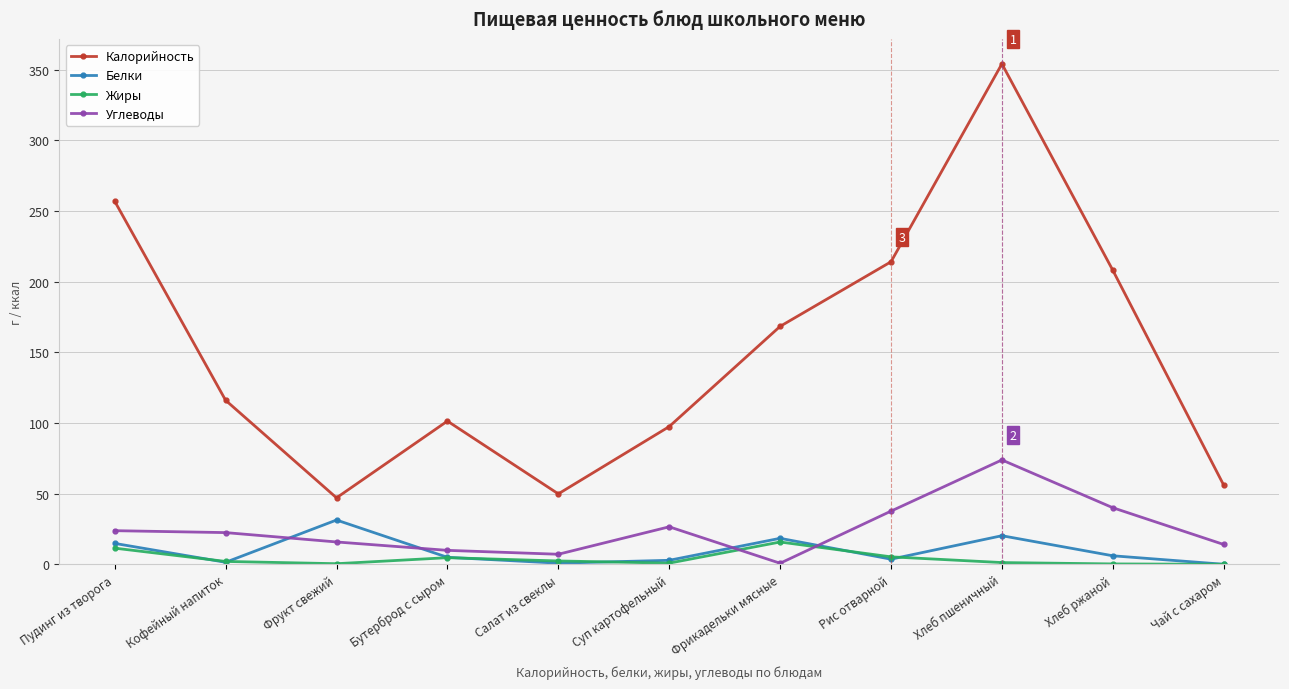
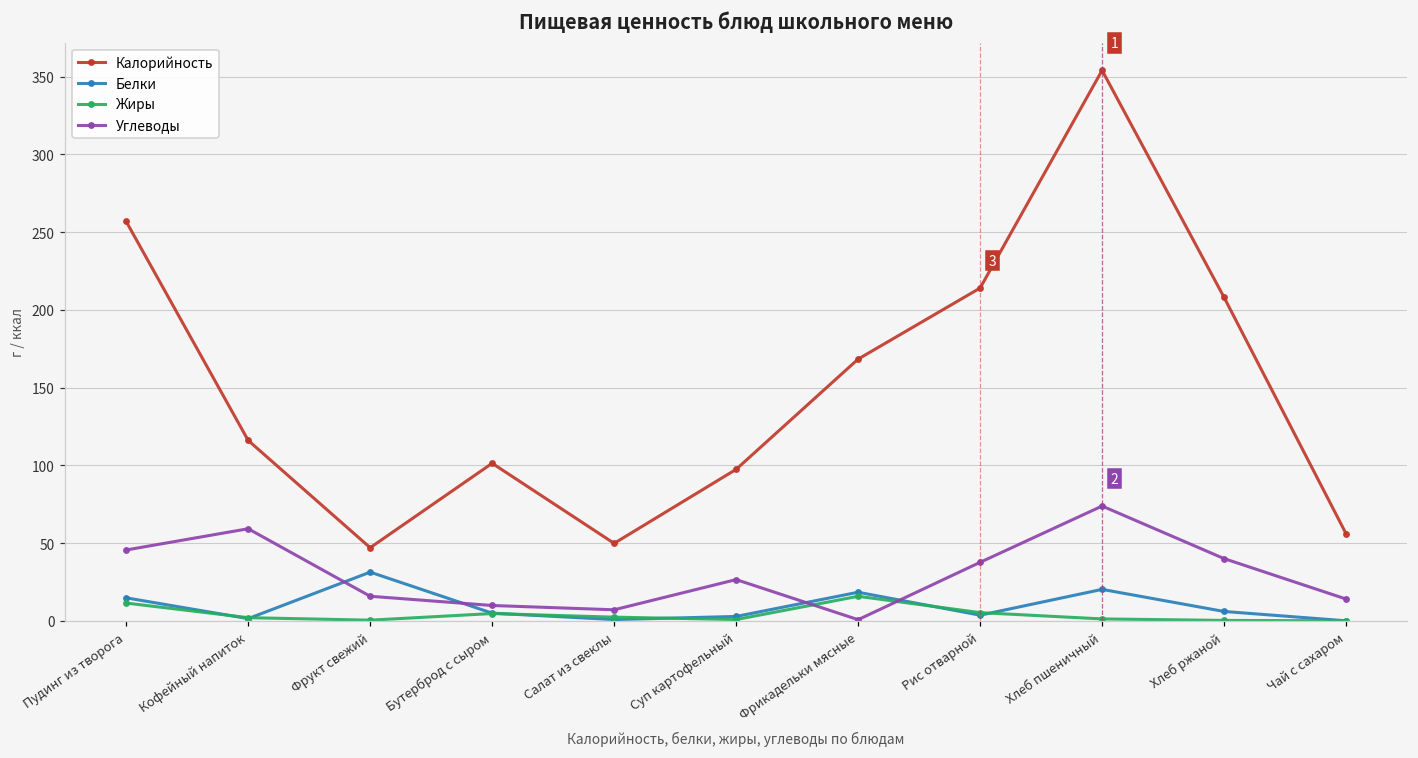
Углеводы, Пудинг из творога: 24 -> 46
Углеводы, Кофейный напиток: 22 -> 59
